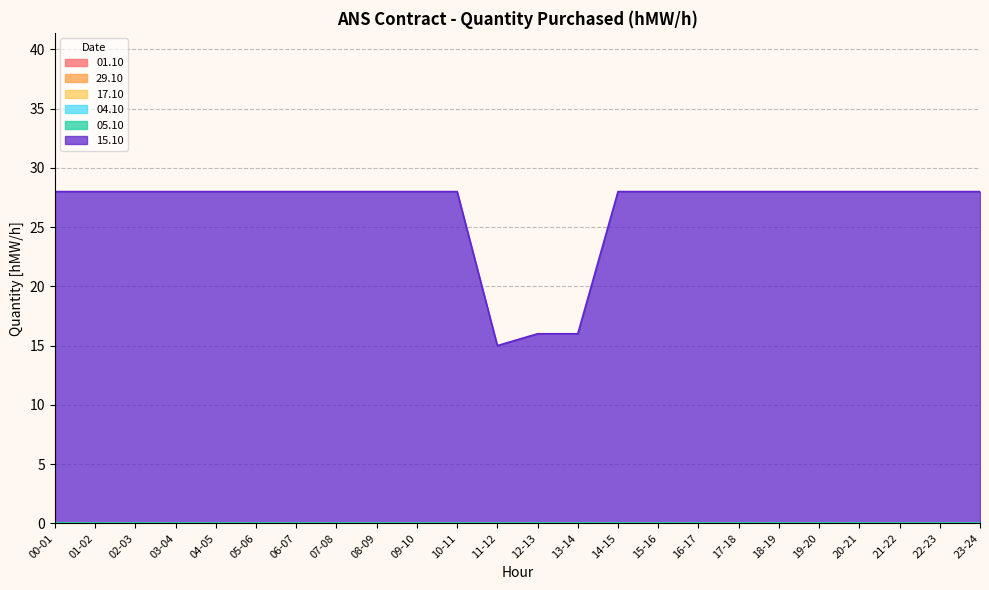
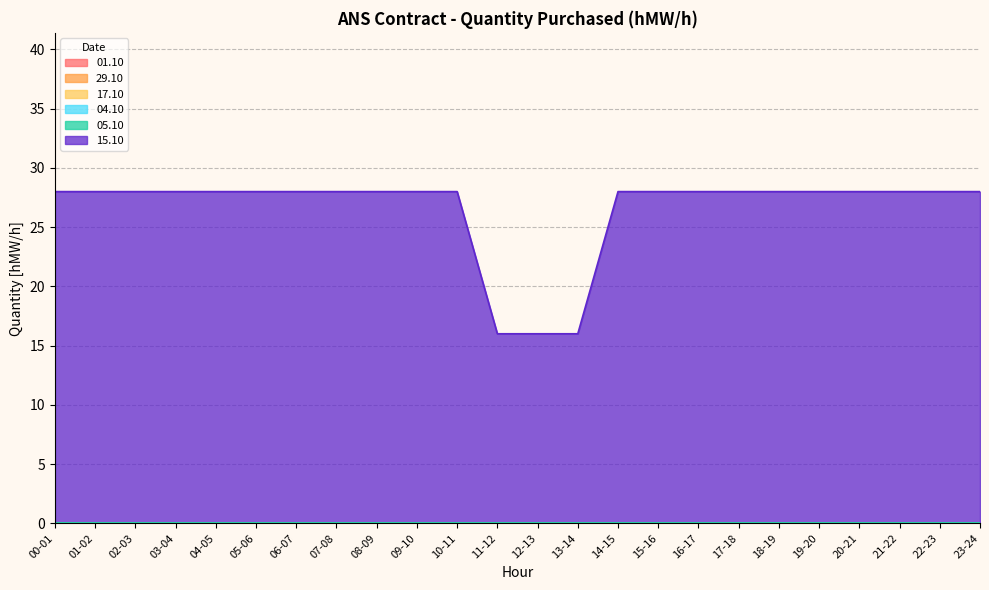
15.10, 11-12: 15 -> 16
